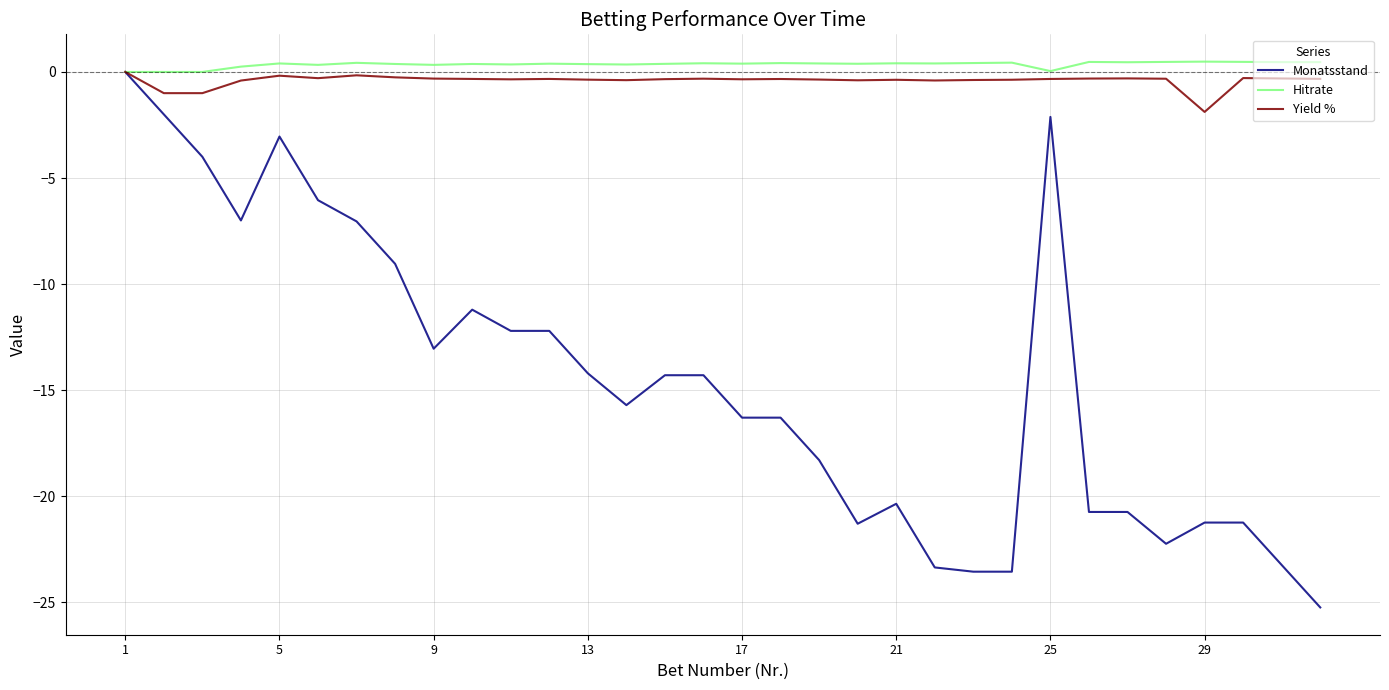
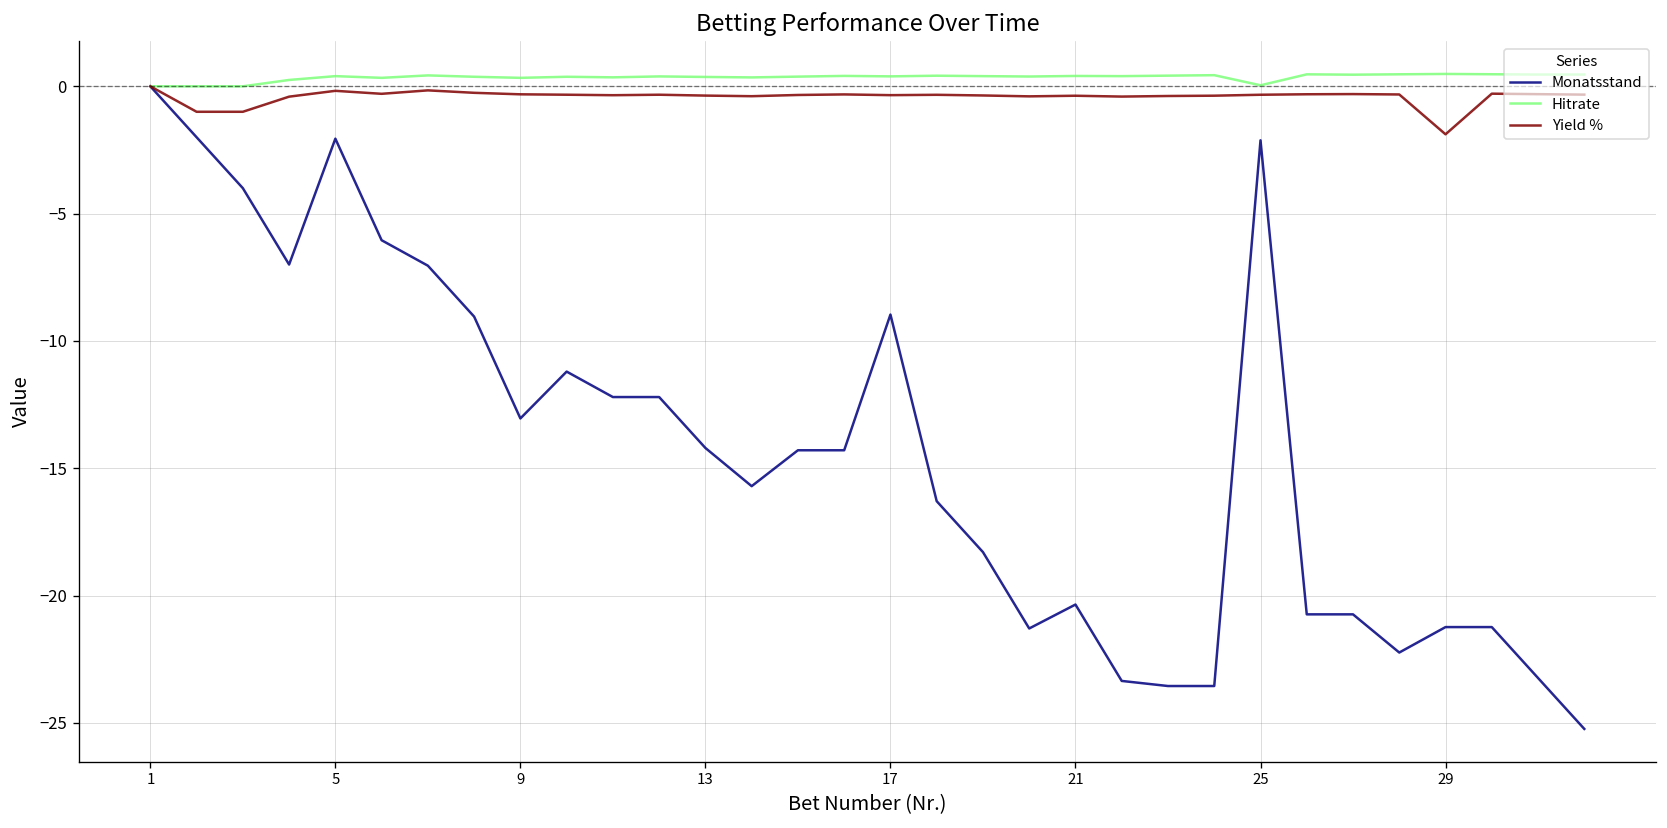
Monatsstand, 5: -3.0 -> -2.1
Monatsstand, 17: -16.3 -> -9.0
